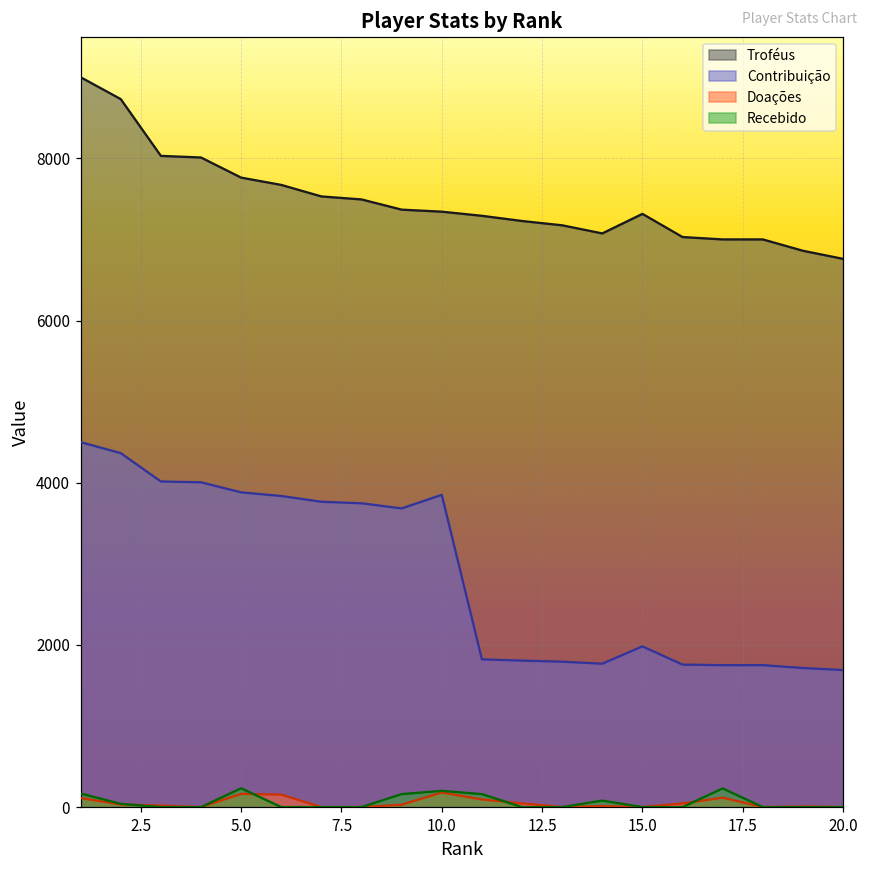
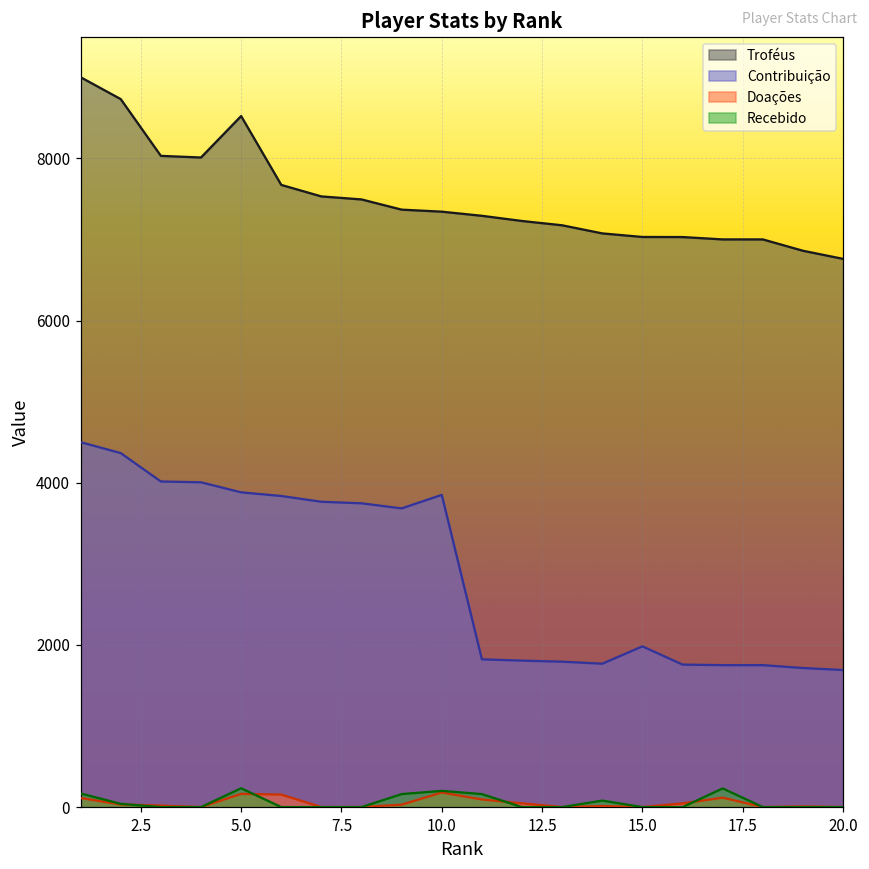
Troféus, 5.0: 7800 -> 8500
Troféus, 15.0: 7300 -> 7000
